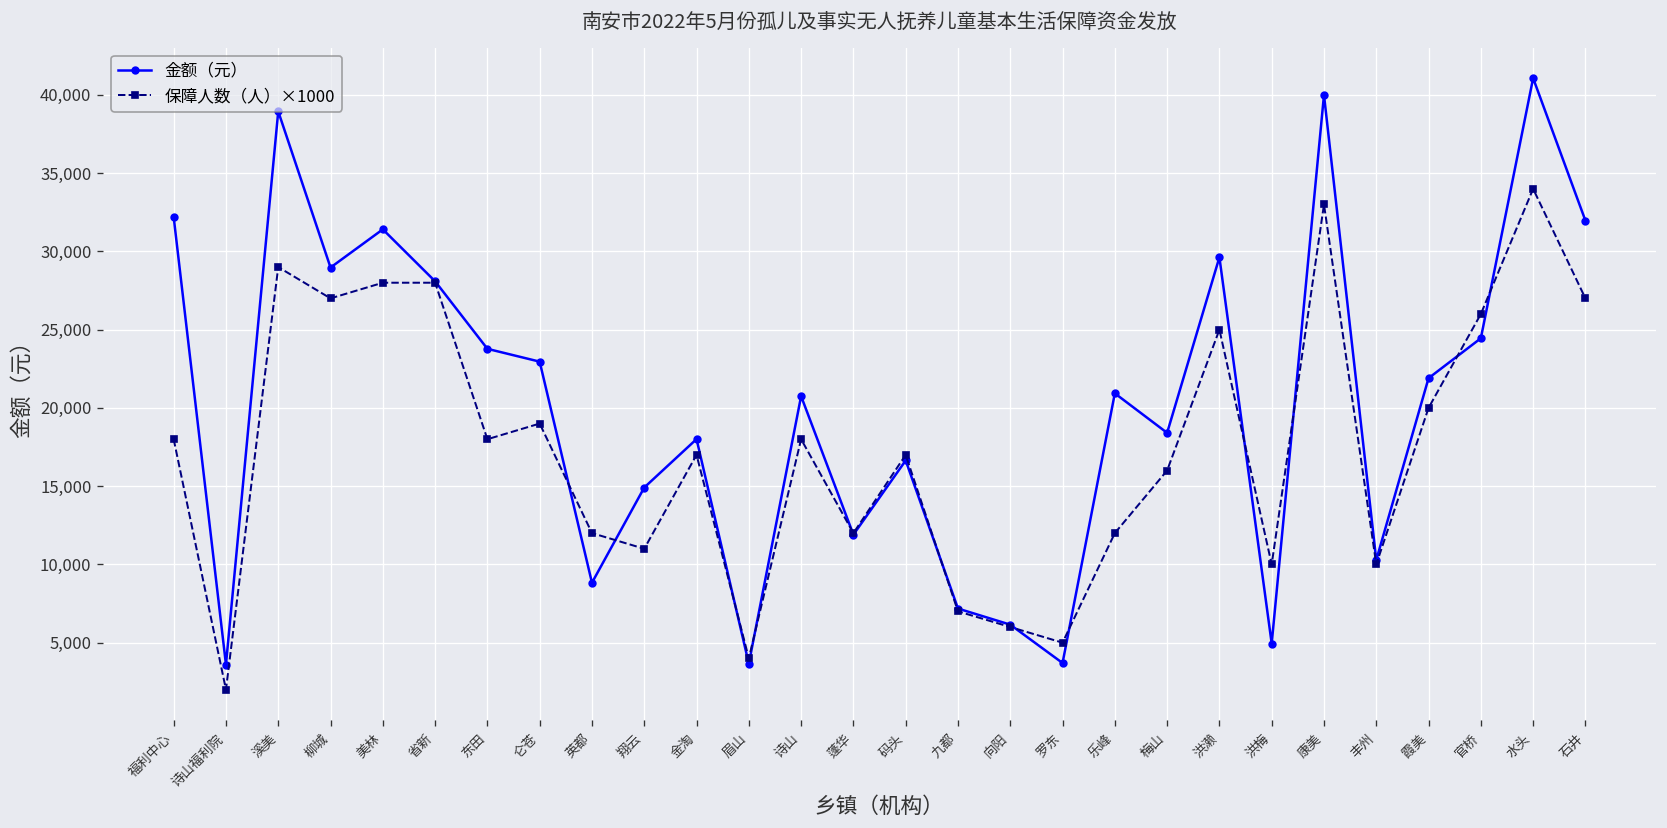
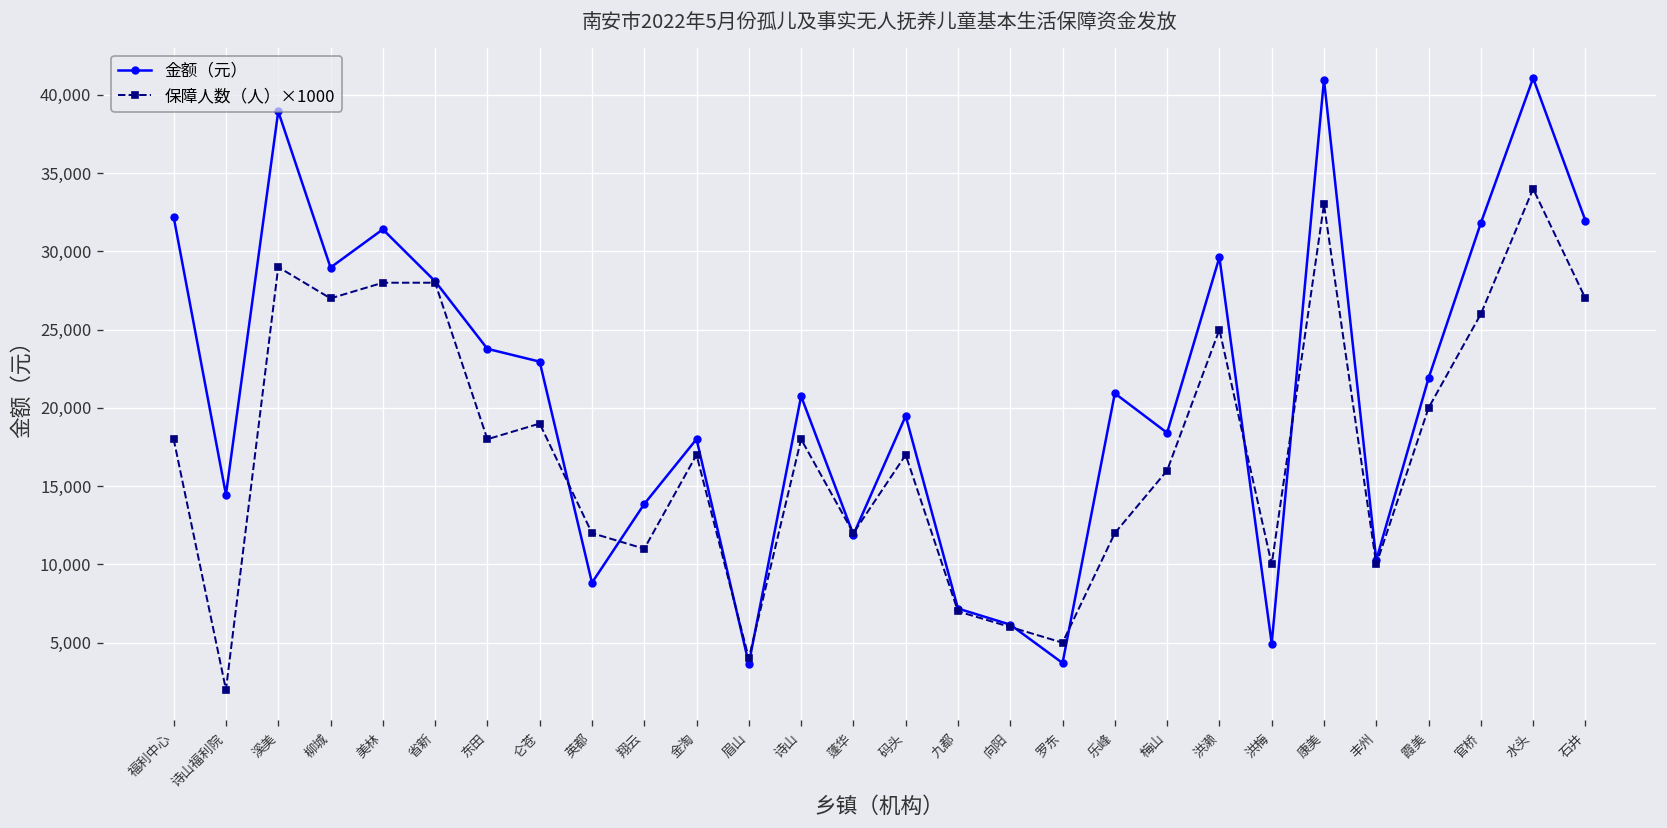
金额（元）, 诗山福利院: 3,600 -> 14,500
金额（元）, 翔云: 14,900 -> 13,900
金额（元）, 码头: 16,600 -> 19,500
金额（元）, 康美: 40,000 -> 41,000
金额（元）, 官桥: 24,500 -> 31,800
